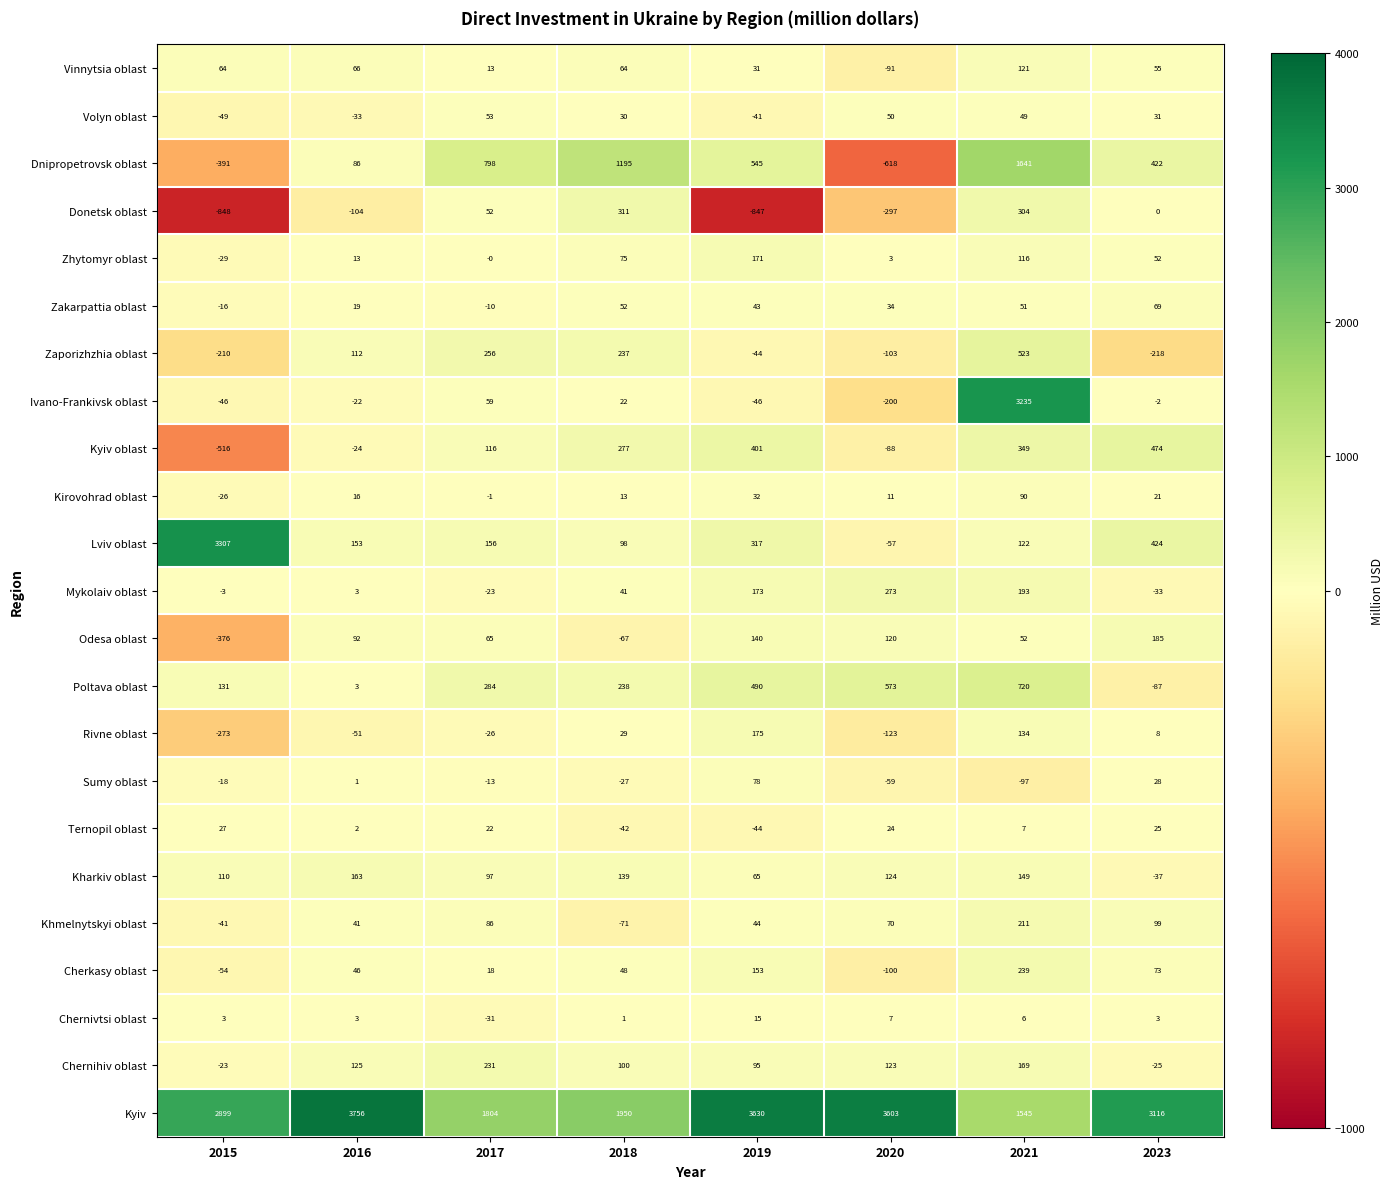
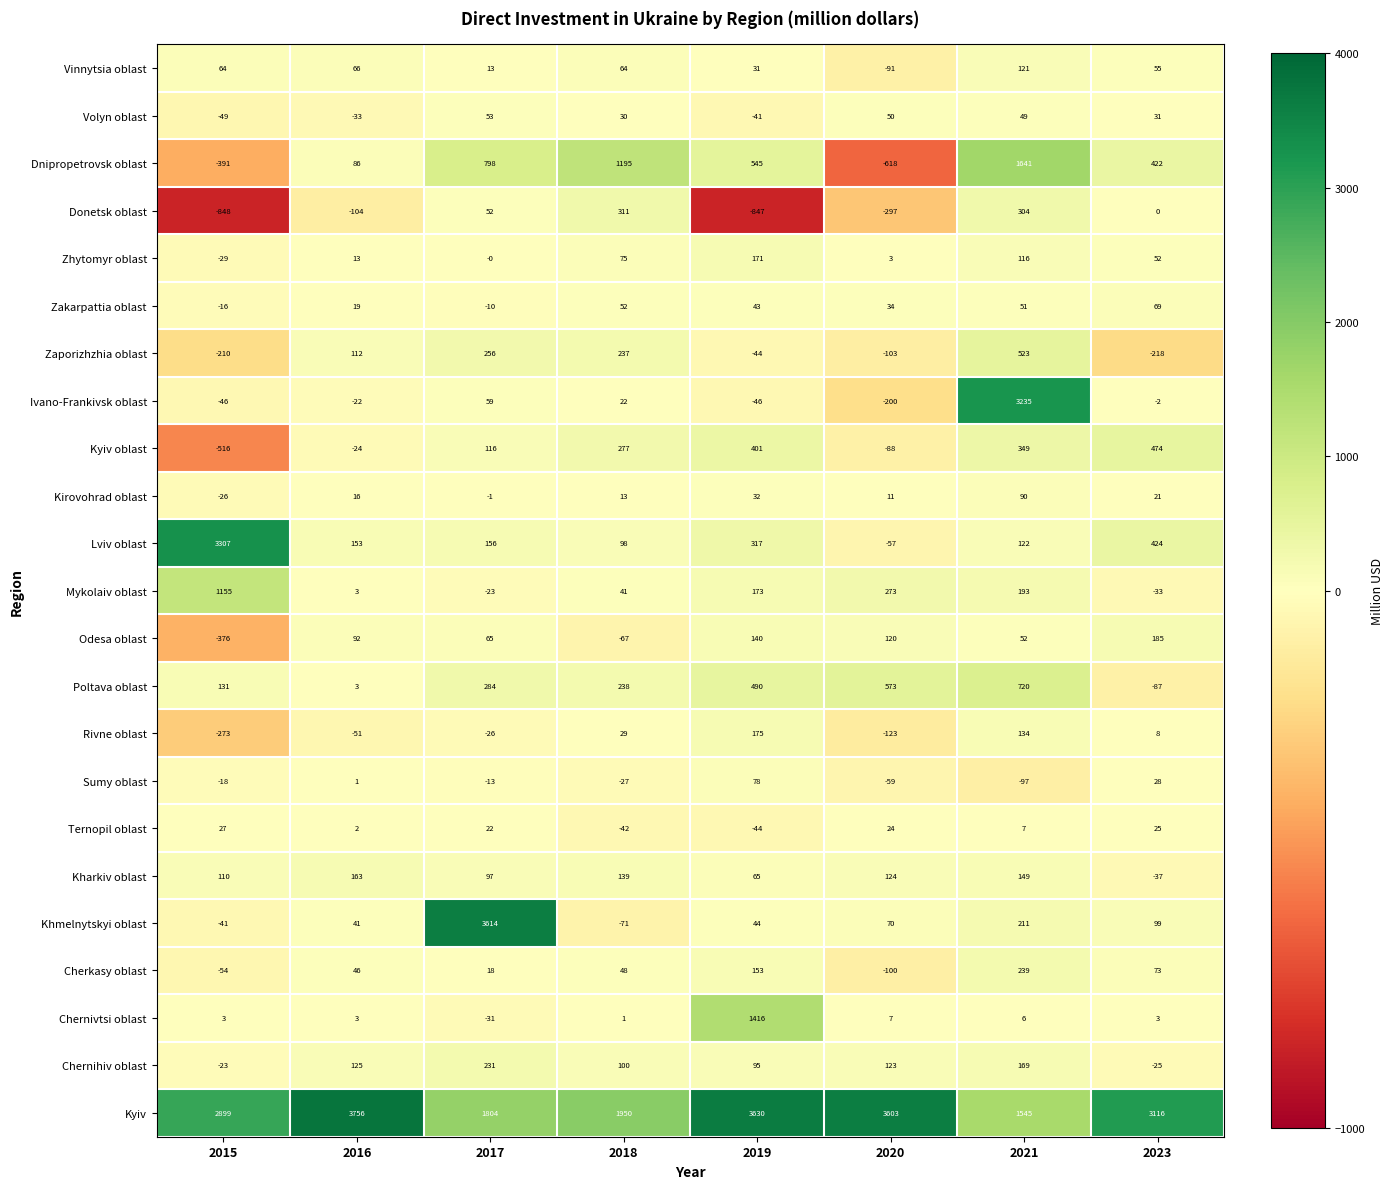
Mykolaiv oblast, 2015: -3 -> 1155
Khmelnytskyi oblast, 2017: 86 -> 3614
Chernivtsi oblast, 2019: 15 -> 1416
